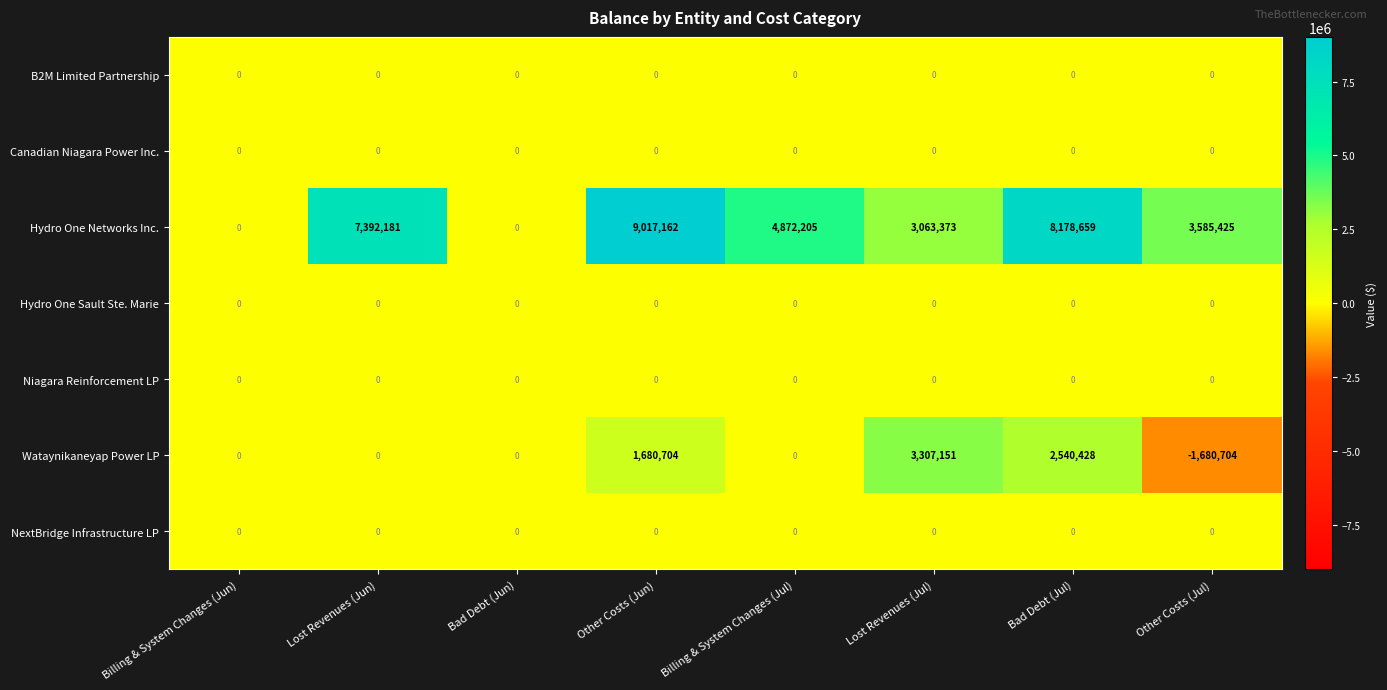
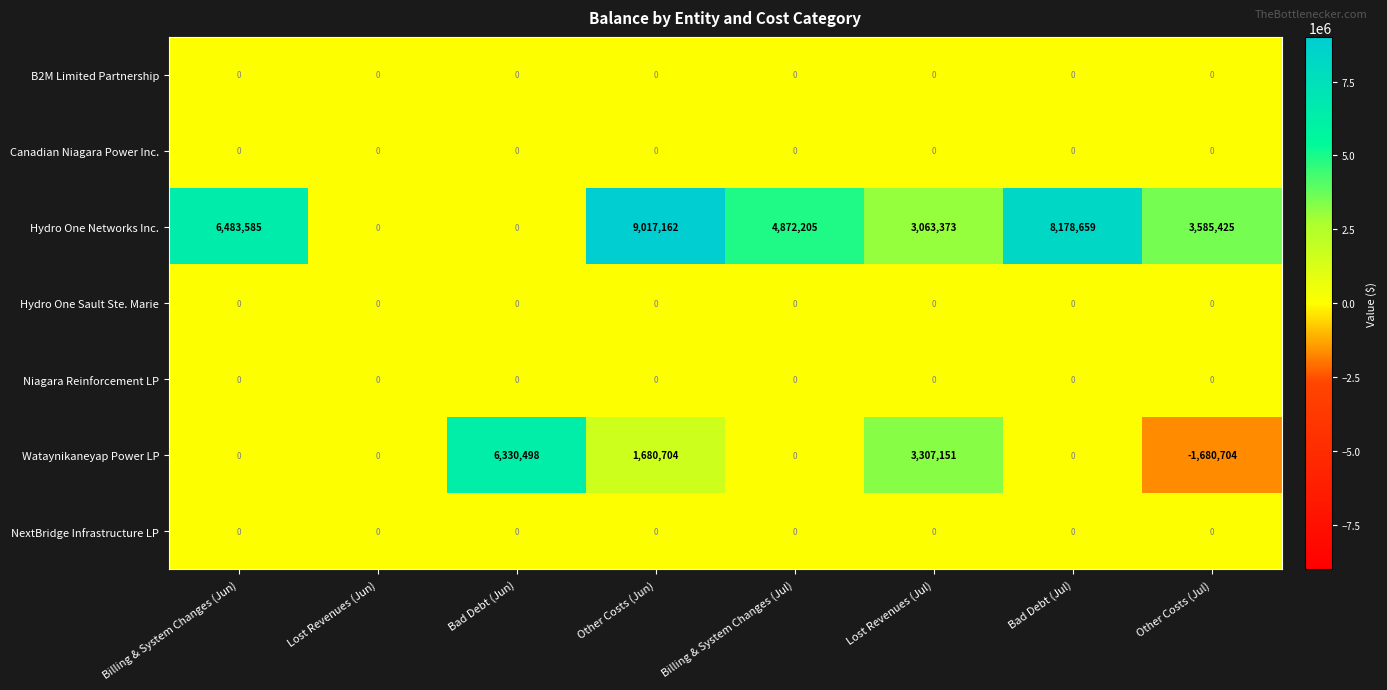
Hydro One Networks Inc., Billing & System Changes (Jun): 0 -> 6,483,585
Hydro One Networks Inc., Lost Revenues (Jun): 7,392,181 -> 0
Wataynikaneyap Power LP, Bad Debt (Jun): 0 -> 6,330,498
Wataynikaneyap Power LP, Bad Debt (Jul): 2,540,428 -> 0
